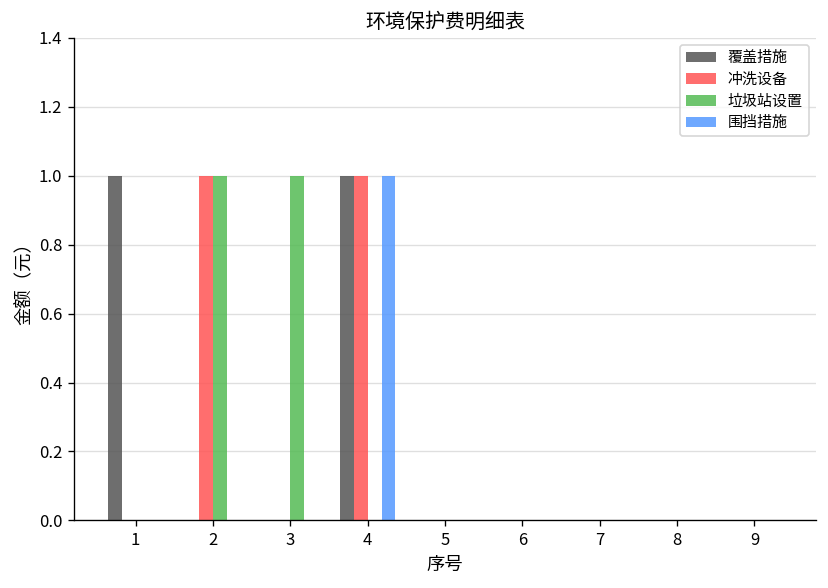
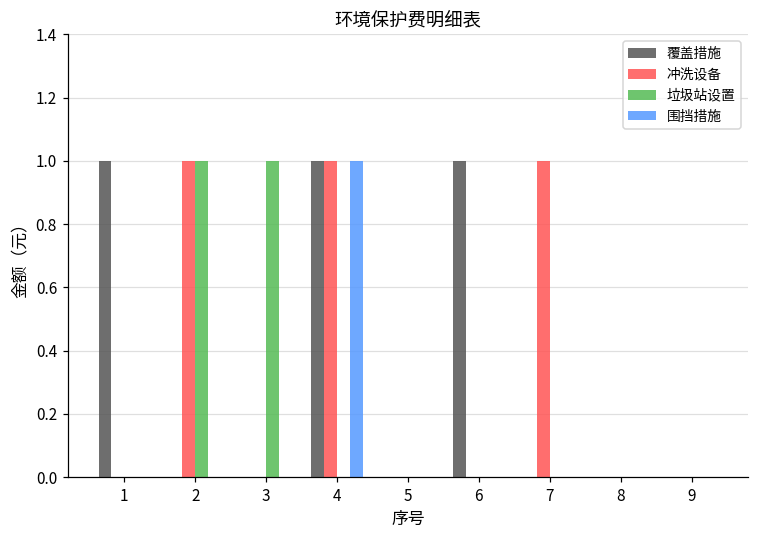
覆盖措施, 6: 0 -> 1
冲洗设备, 7: 0 -> 1
